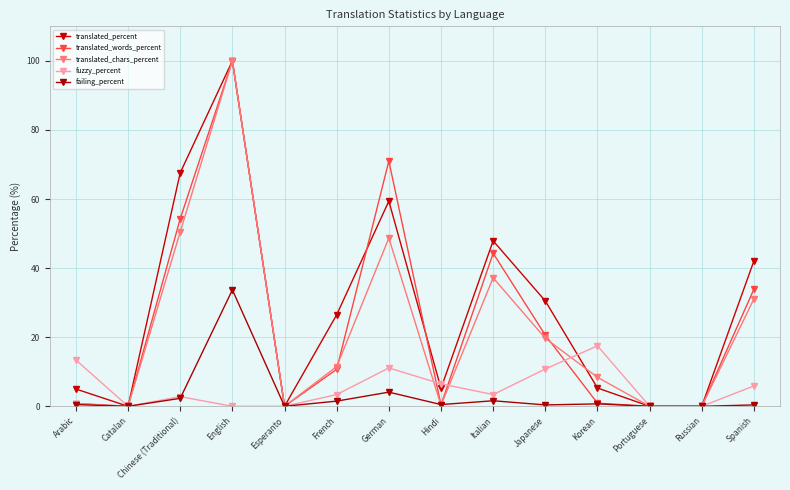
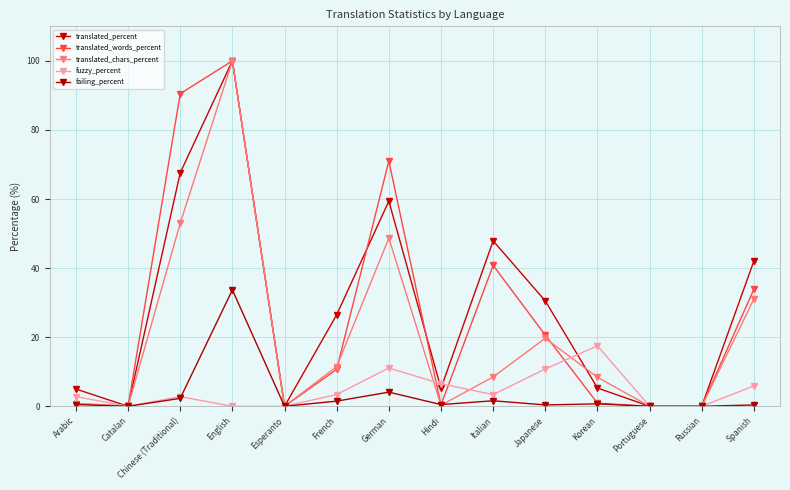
fuzzy_percent, Arabic: 13 -> 3
translated_words_percent, Chinese (Traditional): 54 -> 91
translated_chars_percent, Chinese (Traditional): 51 -> 53
translated_words_percent, Italian: 44 -> 41
translated_chars_percent, Italian: 37 -> 9
